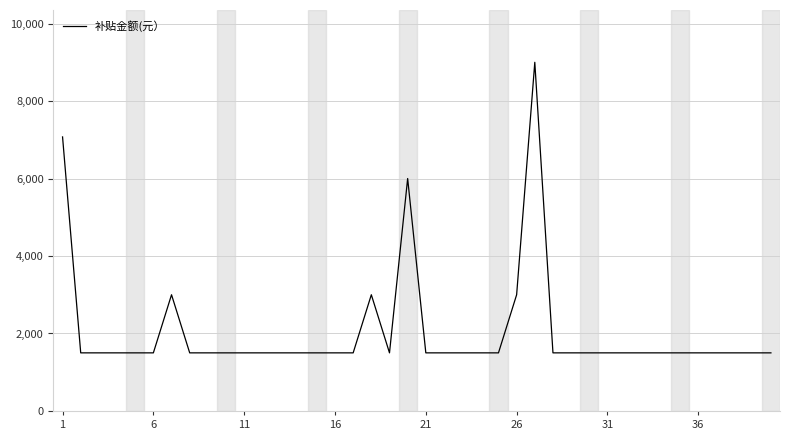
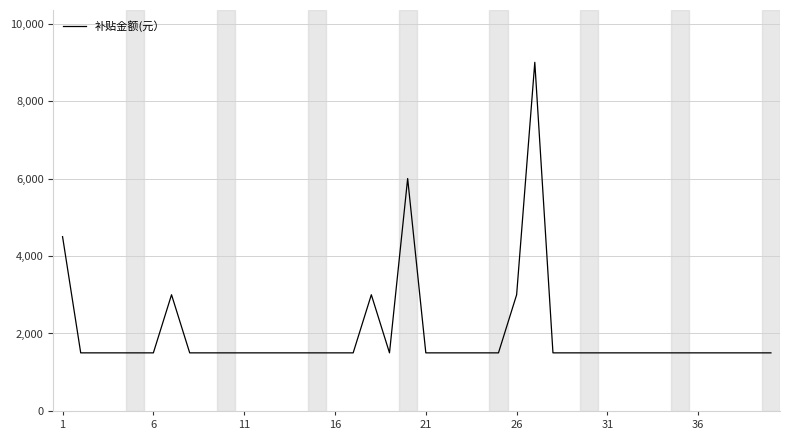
1: 7,100 -> 4,500
